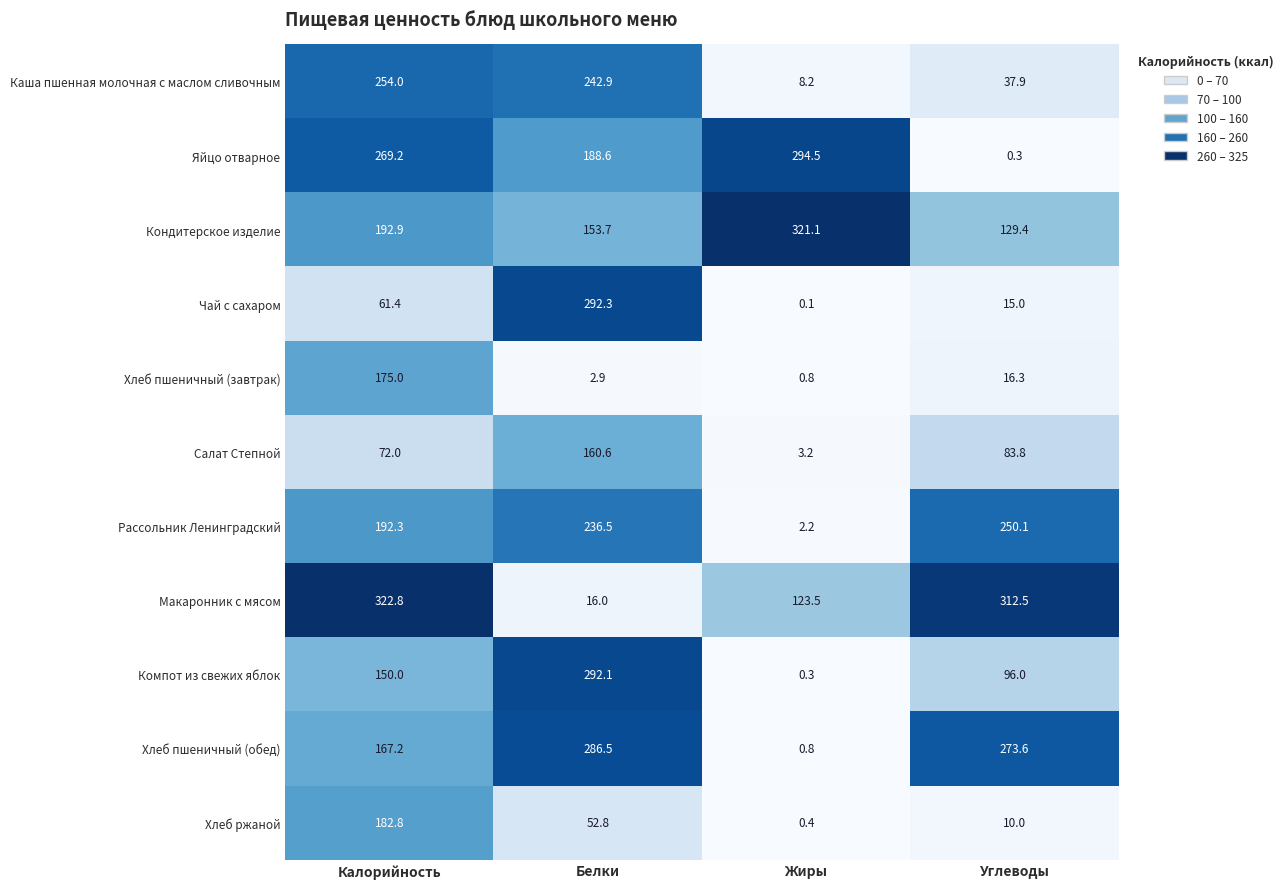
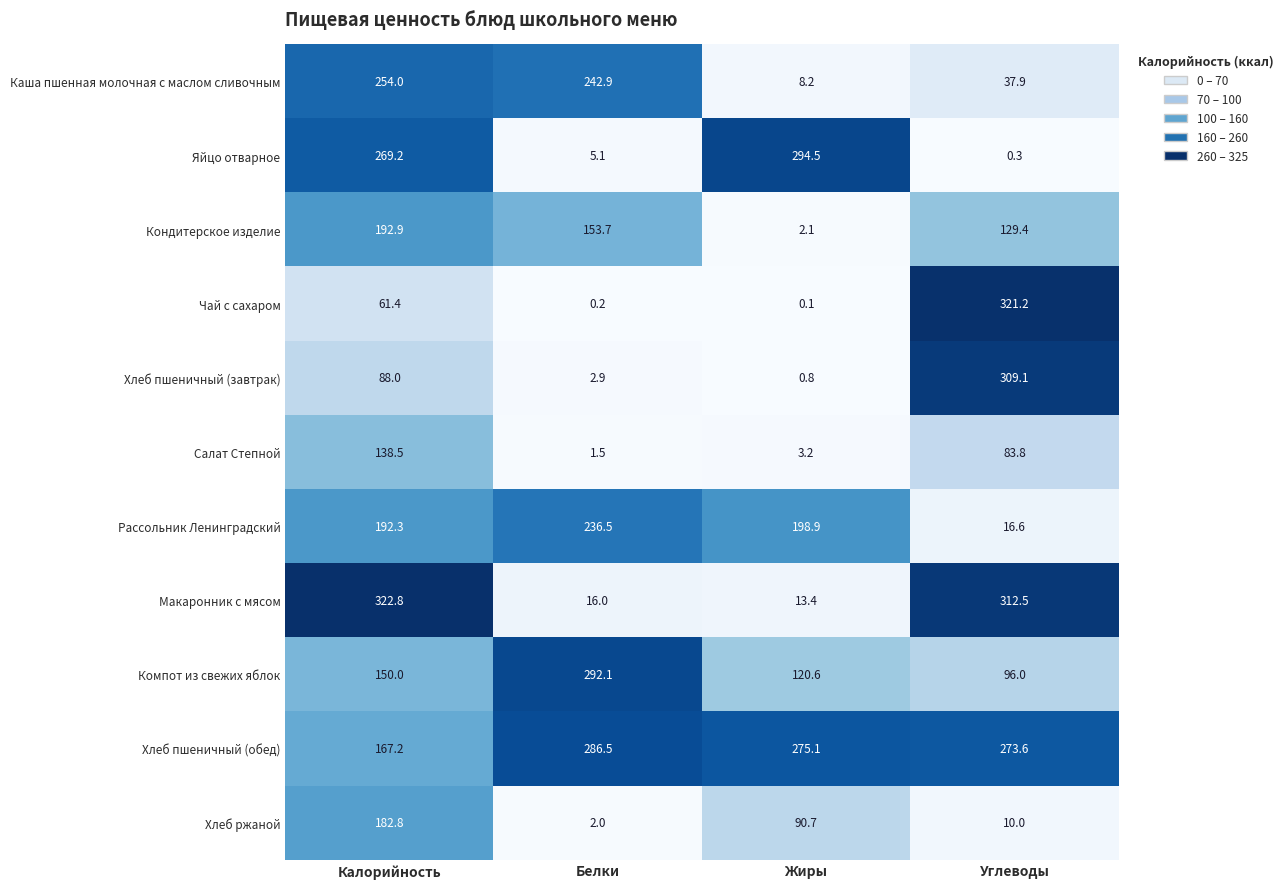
Яйцо отварное, Белки: 188.6 -> 5.1
Кондитерское изделие, Жиры: 321.1 -> 2.1
Чай с сахаром, Белки: 292.3 -> 0.2
Чай с сахаром, Углеводы: 15.0 -> 321.2
Хлеб пшеничный (завтрак), Калорийность: 175.0 -> 88.0
Хлеб пшеничный (завтрак), Углеводы: 16.3 -> 309.1
Салат Степной, Калорийность: 72.0 -> 138.5
Салат Степной, Белки: 160.6 -> 1.5
Рассольник Ленинградский, Жиры: 2.2 -> 198.9
Рассольник Ленинградский, Углеводы: 250.1 -> 16.6
Макаронник с мясом, Жиры: 123.5 -> 13.4
Компот из свежих яблок, Жиры: 0.3 -> 120.6
Хлеб пшеничный (обед), Жиры: 0.8 -> 275.1
Хлеб ржаной, Белки: 52.8 -> 2.0
Хлеб ржаной, Жиры: 0.4 -> 90.7
